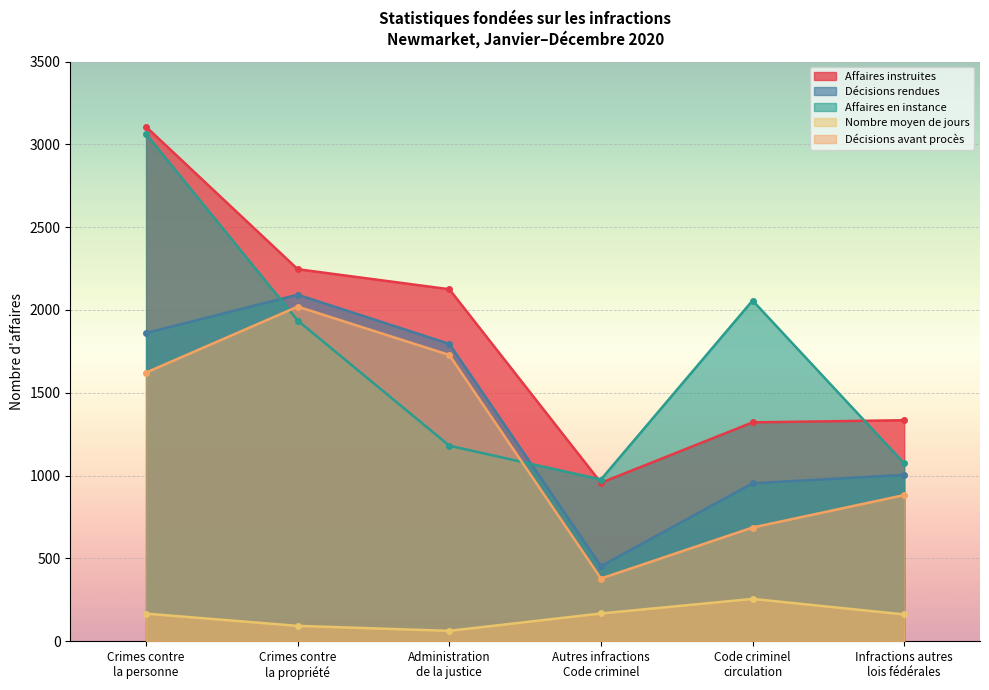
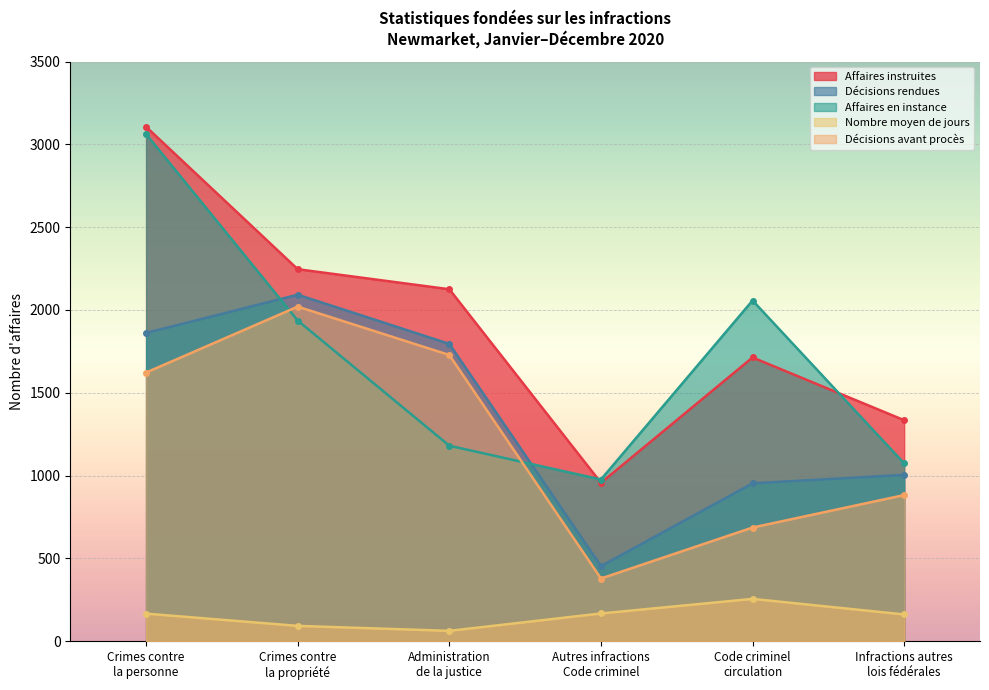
Affaires instruites, Code criminel circulation: 1320 -> 1710
